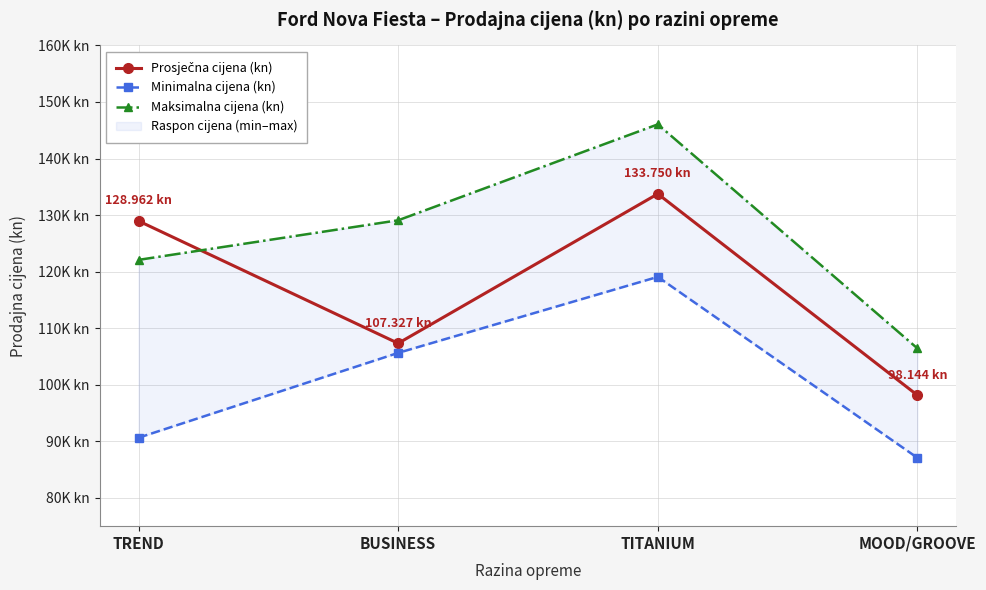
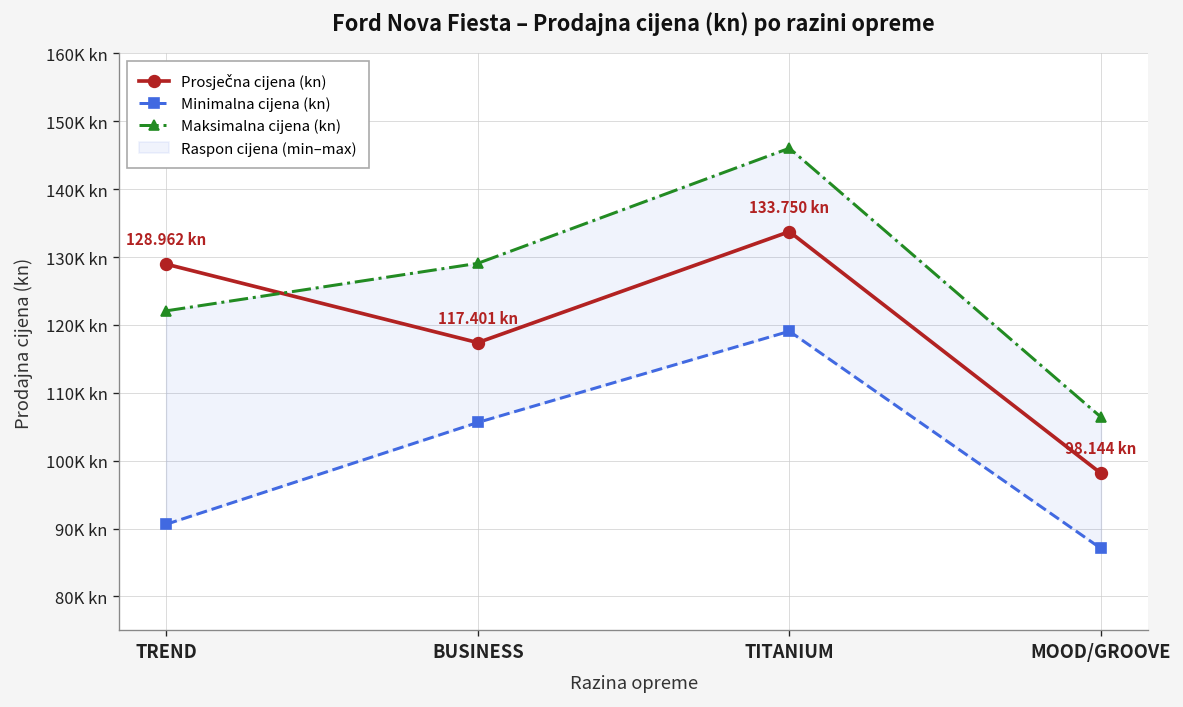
Prosječna cijena (kn), BUSINESS: 107.327 -> 117.401
